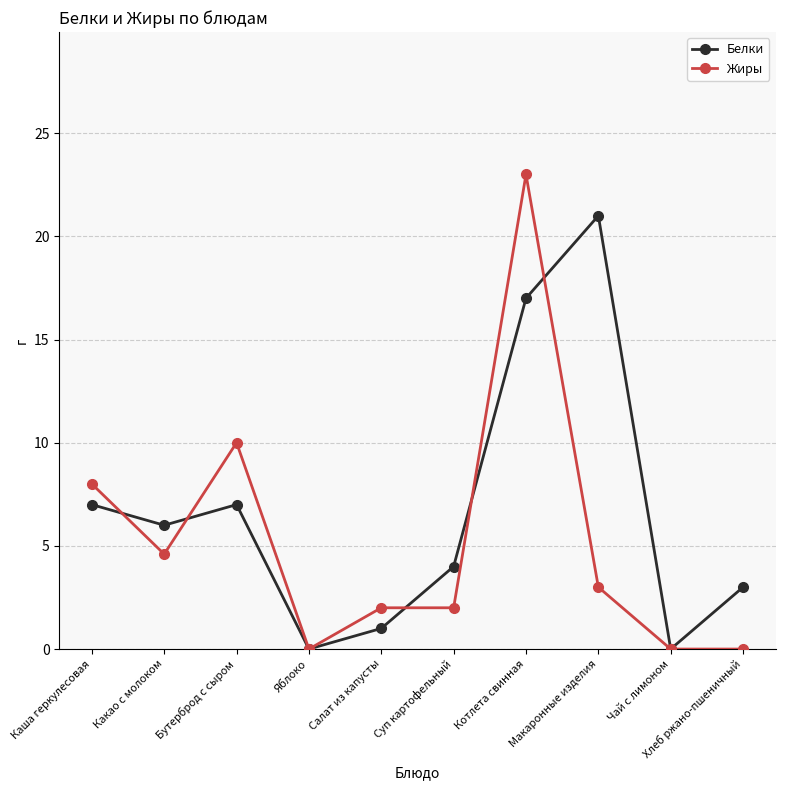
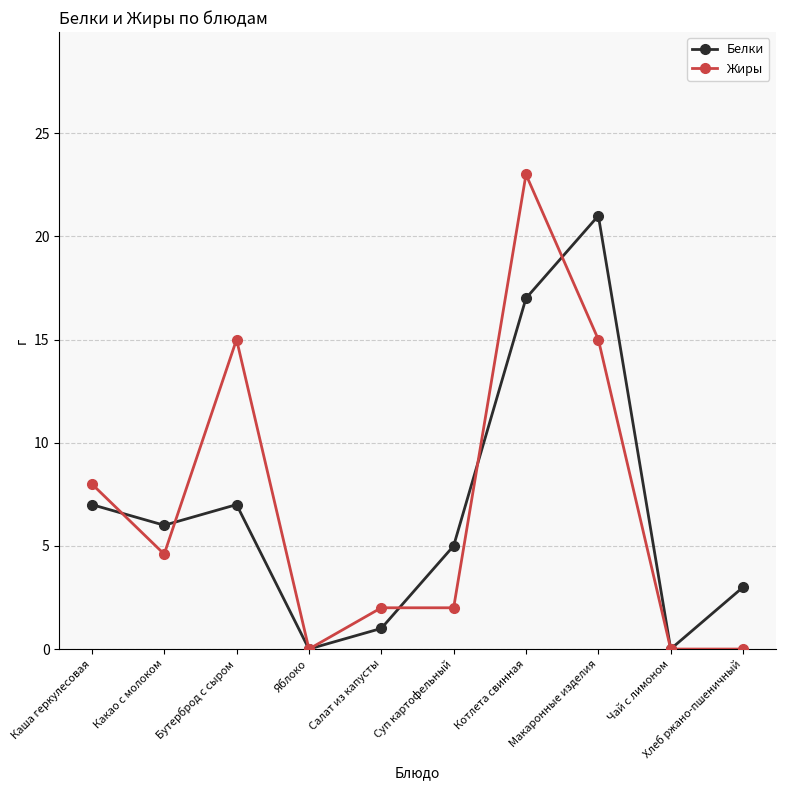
Жиры, Бутерброд с сыром: 10 -> 15
Белки, Суп картофельный: 4 -> 5
Жиры, Макаронные изделия: 3 -> 15
